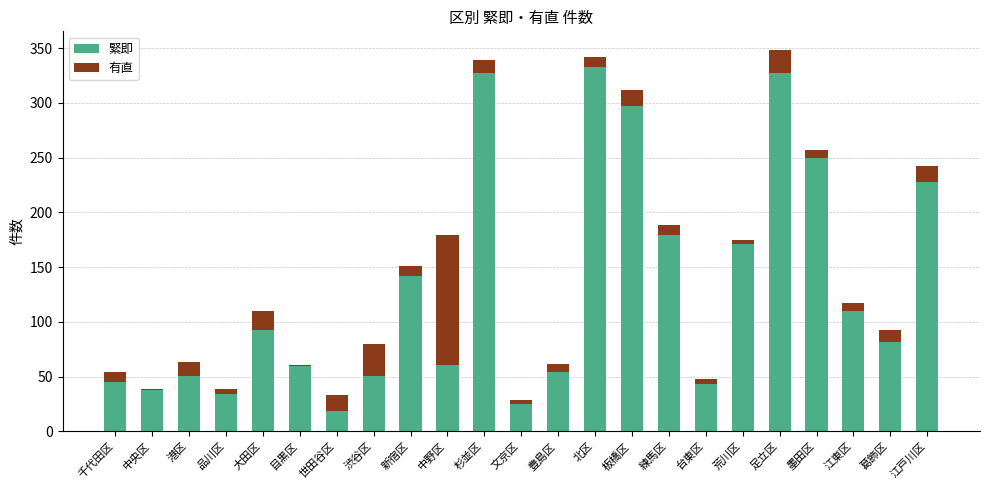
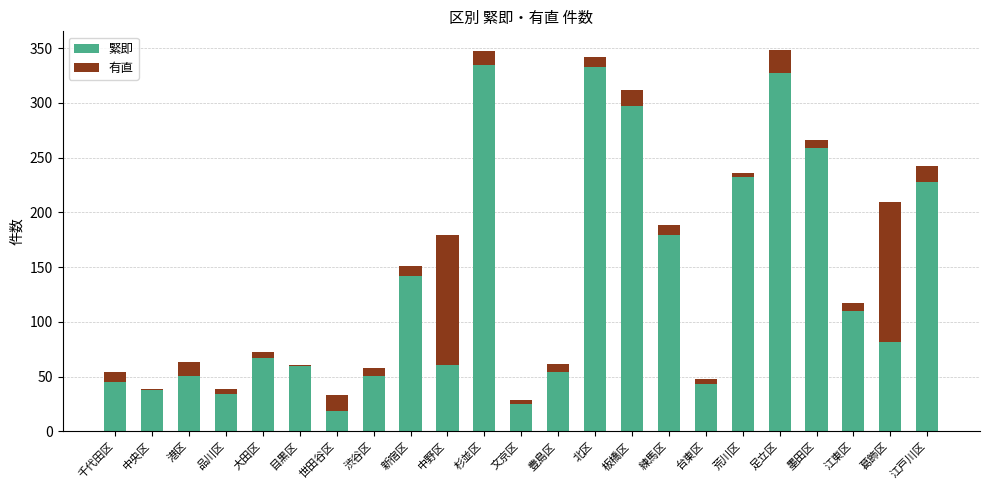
緊即, 大田区: 93 -> 67
有直, 大田区: 17 -> 6
有直, 渋谷区: 29 -> 7
緊即, 杉並区: 327 -> 335
緊即, 荒川区: 171 -> 232
緊即, 墨田区: 250 -> 259
有直, 葛飾区: 11 -> 128
